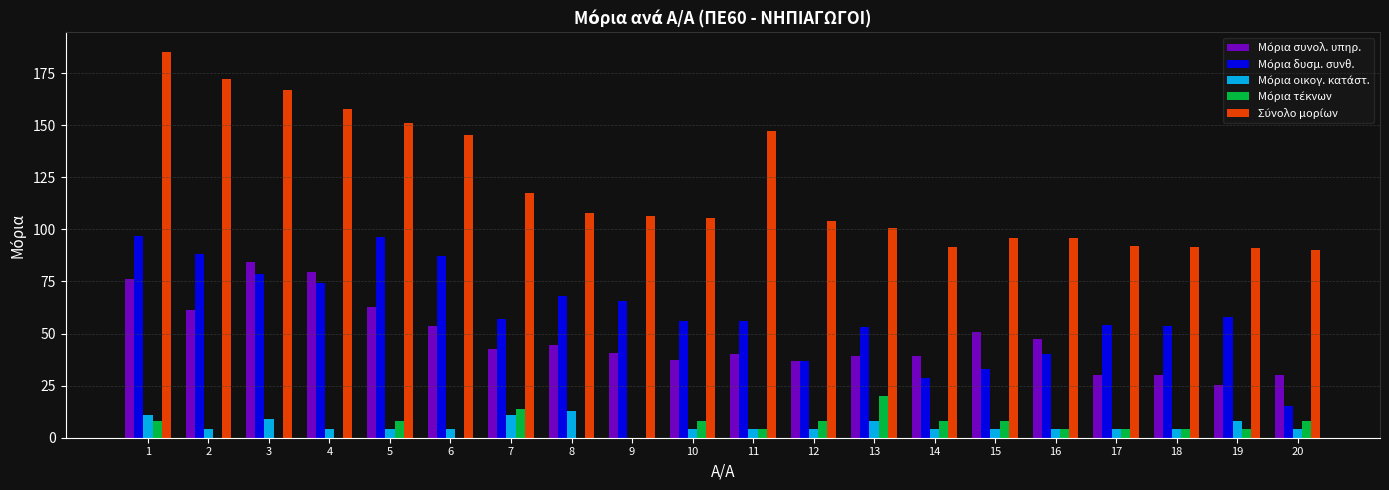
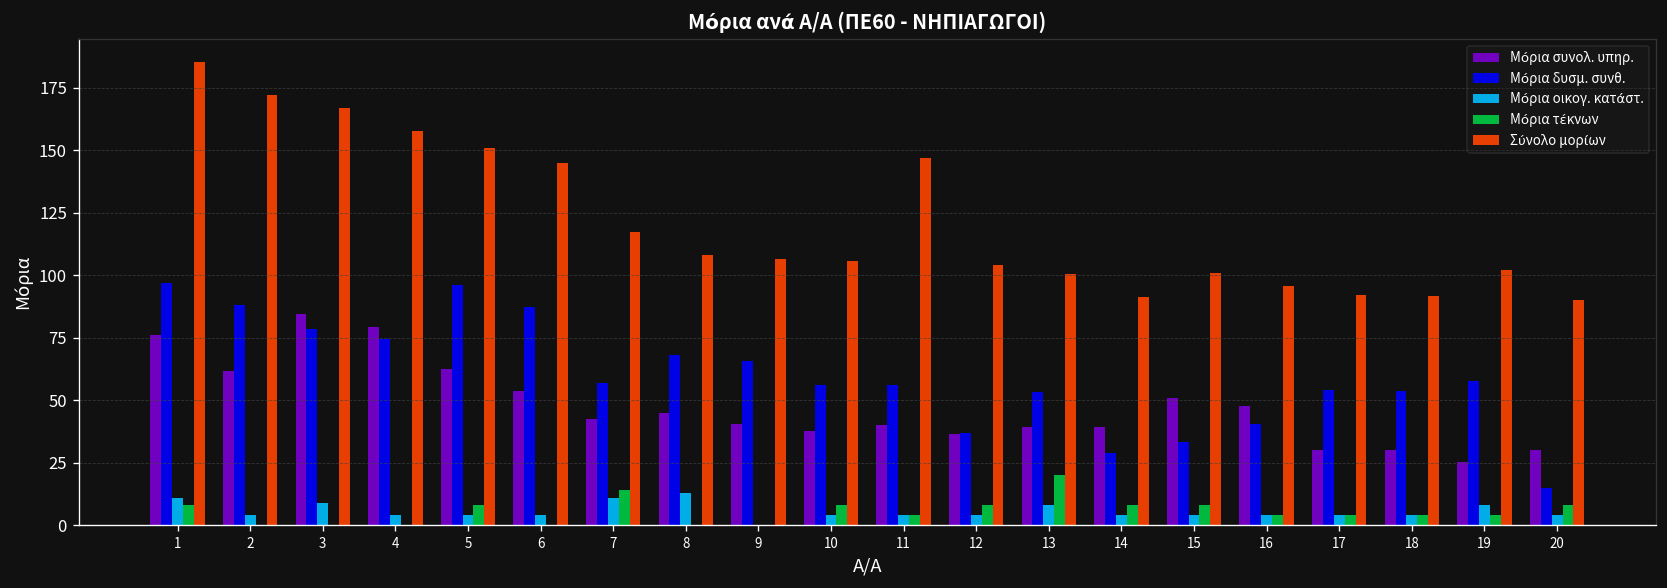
Σύνολο μορίων, 15: 96 -> 101
Σύνολο μορίων, 19: 91 -> 102
